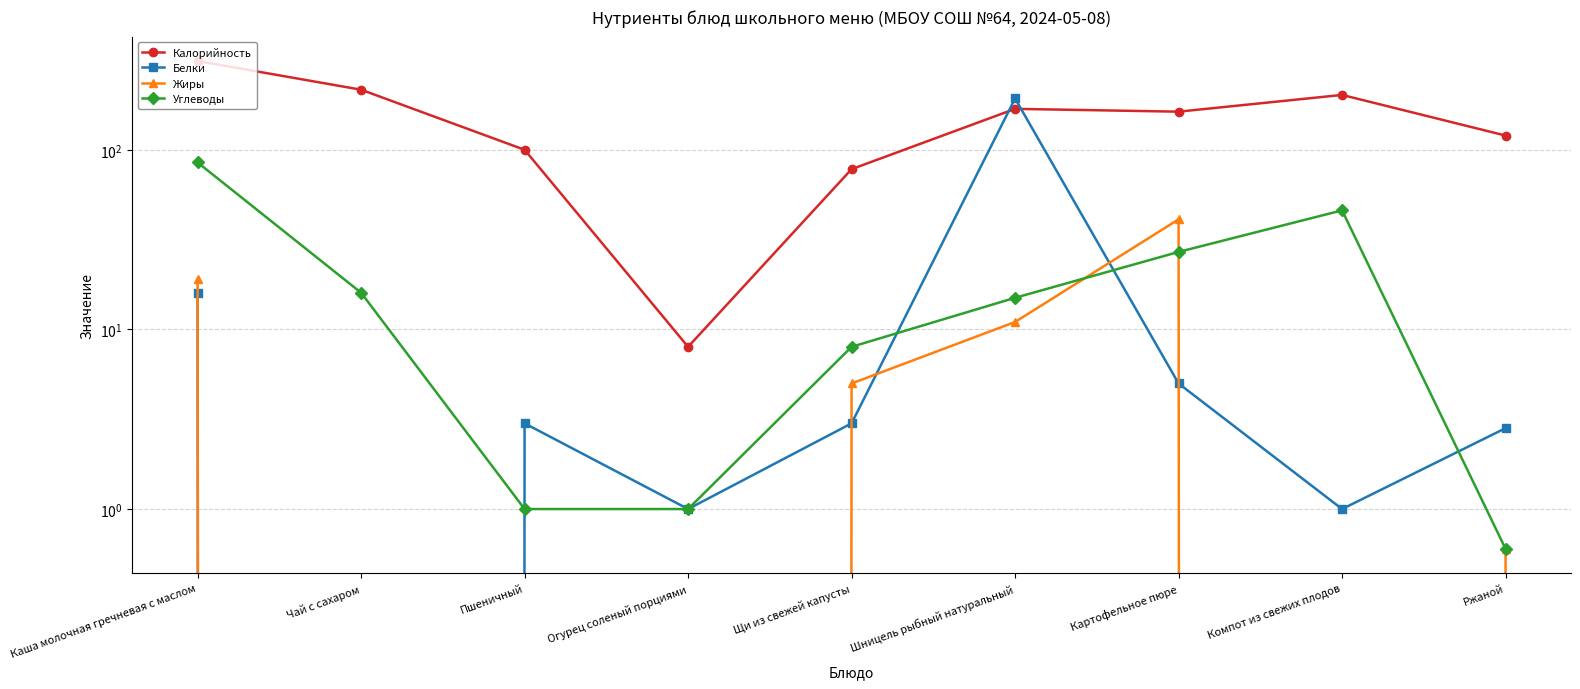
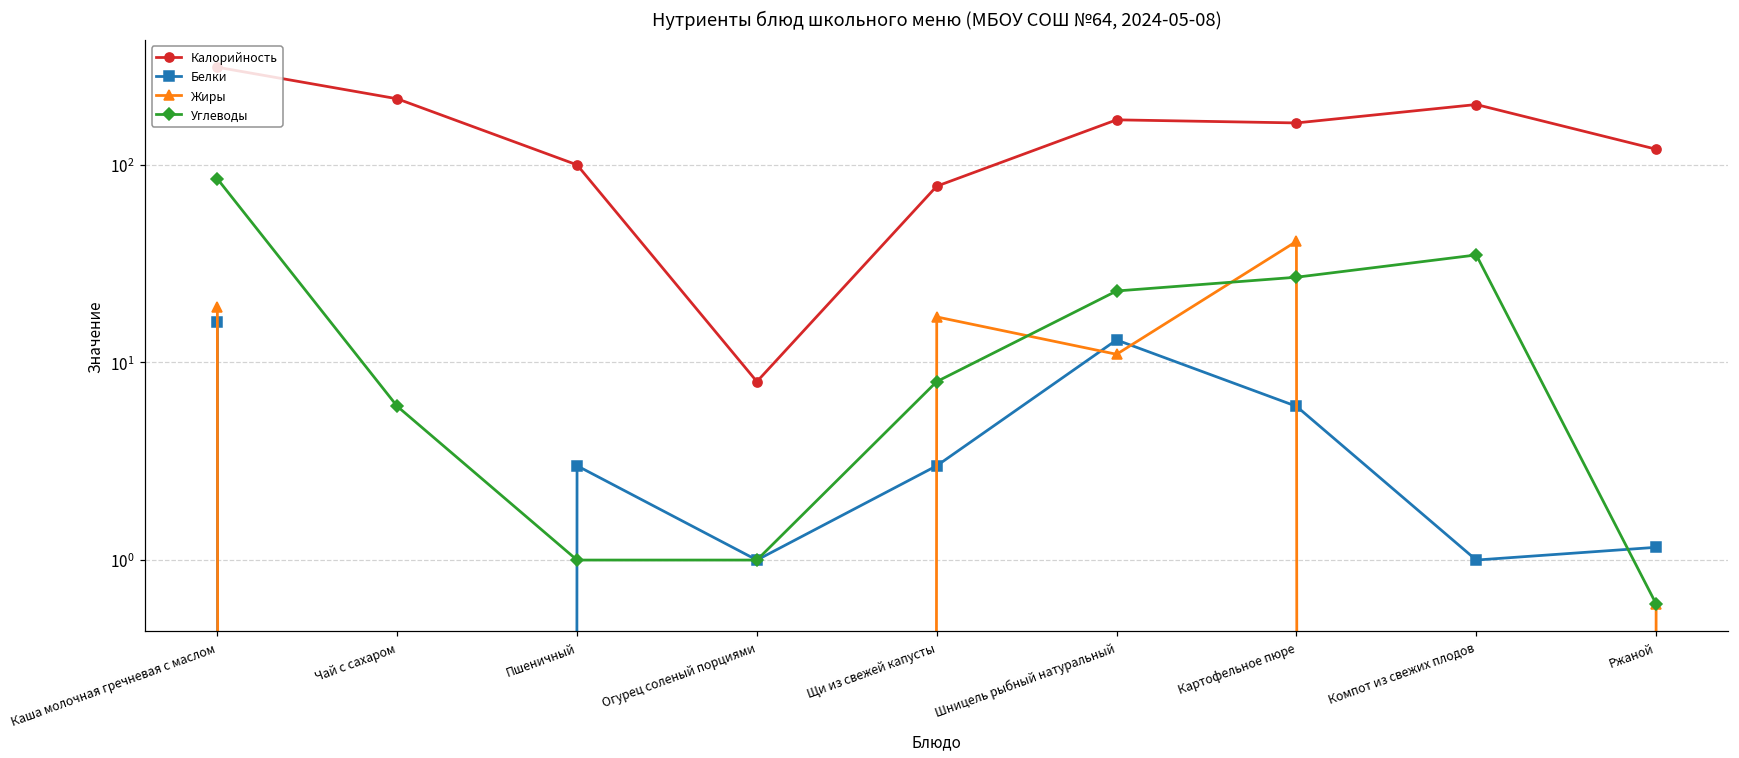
Углеводы, Чай с сахаром: 16 -> 6
Жиры, Щи из свежей капусты: 5 -> 17
Белки, Шницель рыбный натуральный: 190 -> 13
Углеводы, Шницель рыбный натуральный: 15 -> 23
Белки, Картофельное пюре: 5 -> 6
Углеводы, Компот из свежих плодов: 46 -> 35
Белки, Ржаной: 2.8 -> 1.2
